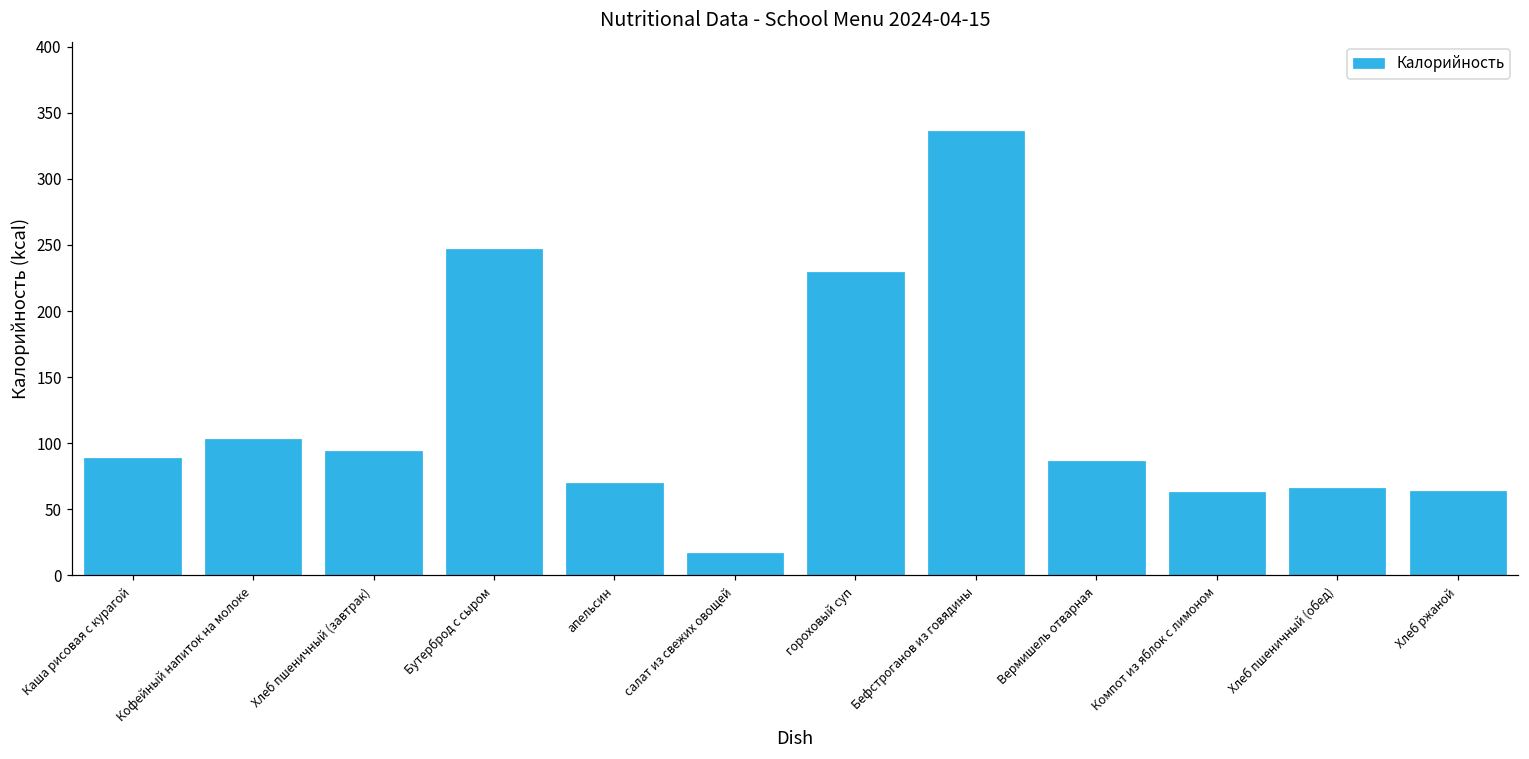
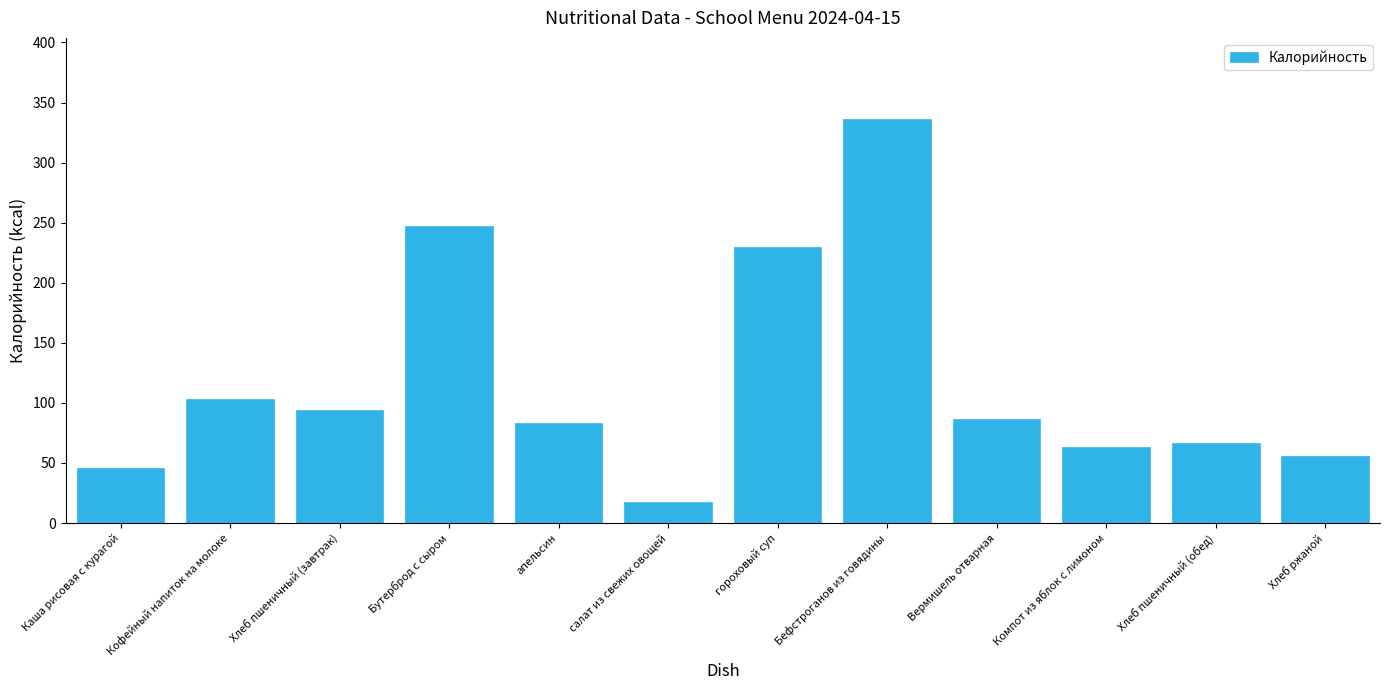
Каша рисовая с курагой: 89 -> 46
апельсин: 70 -> 83
Хлеб ржаной: 64 -> 56
